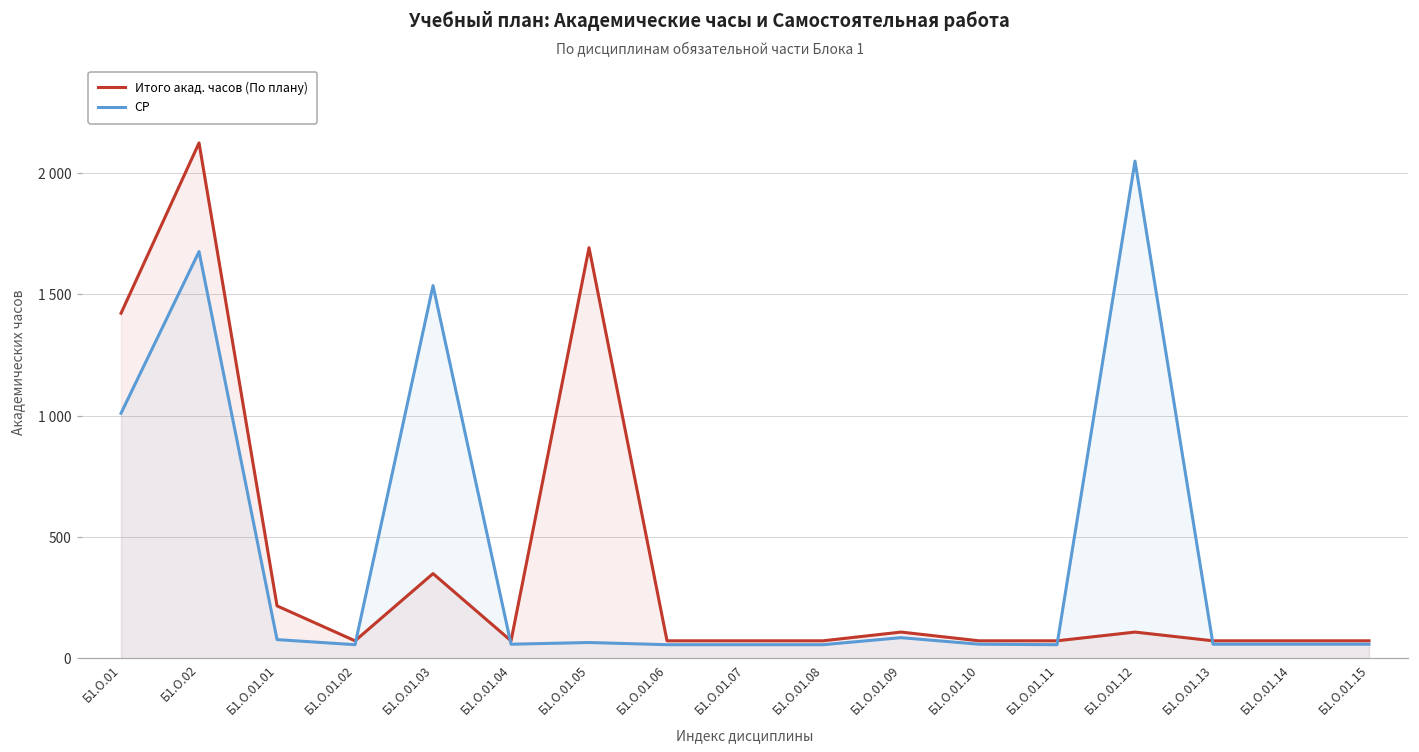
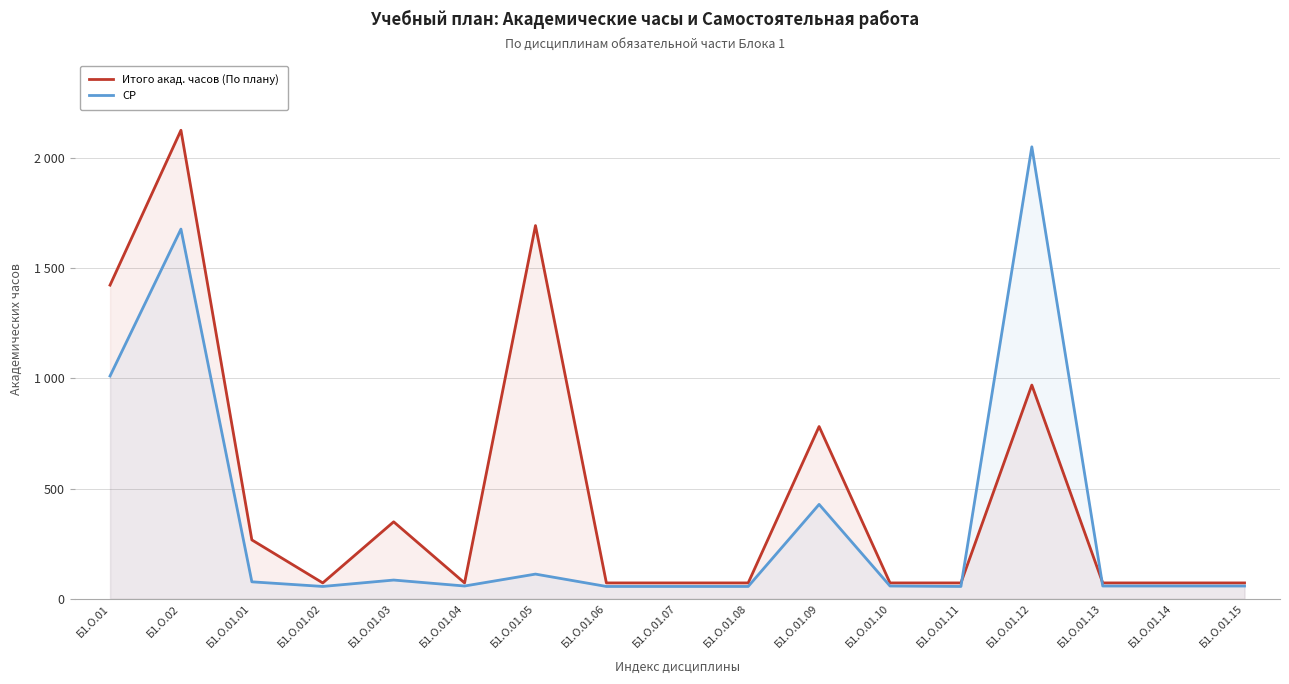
Итого акад. часов (По плану), Б1.О.01.01: 220 -> 270
СР, Б1.О.01.03: 1540 -> 90
СР, Б1.О.01.05: 70 -> 110
Итого акад. часов (По плану), Б1.О.01.09: 110 -> 780
СР, Б1.О.01.09: 90 -> 430
Итого акад. часов (По плану), Б1.О.01.12: 110 -> 970
